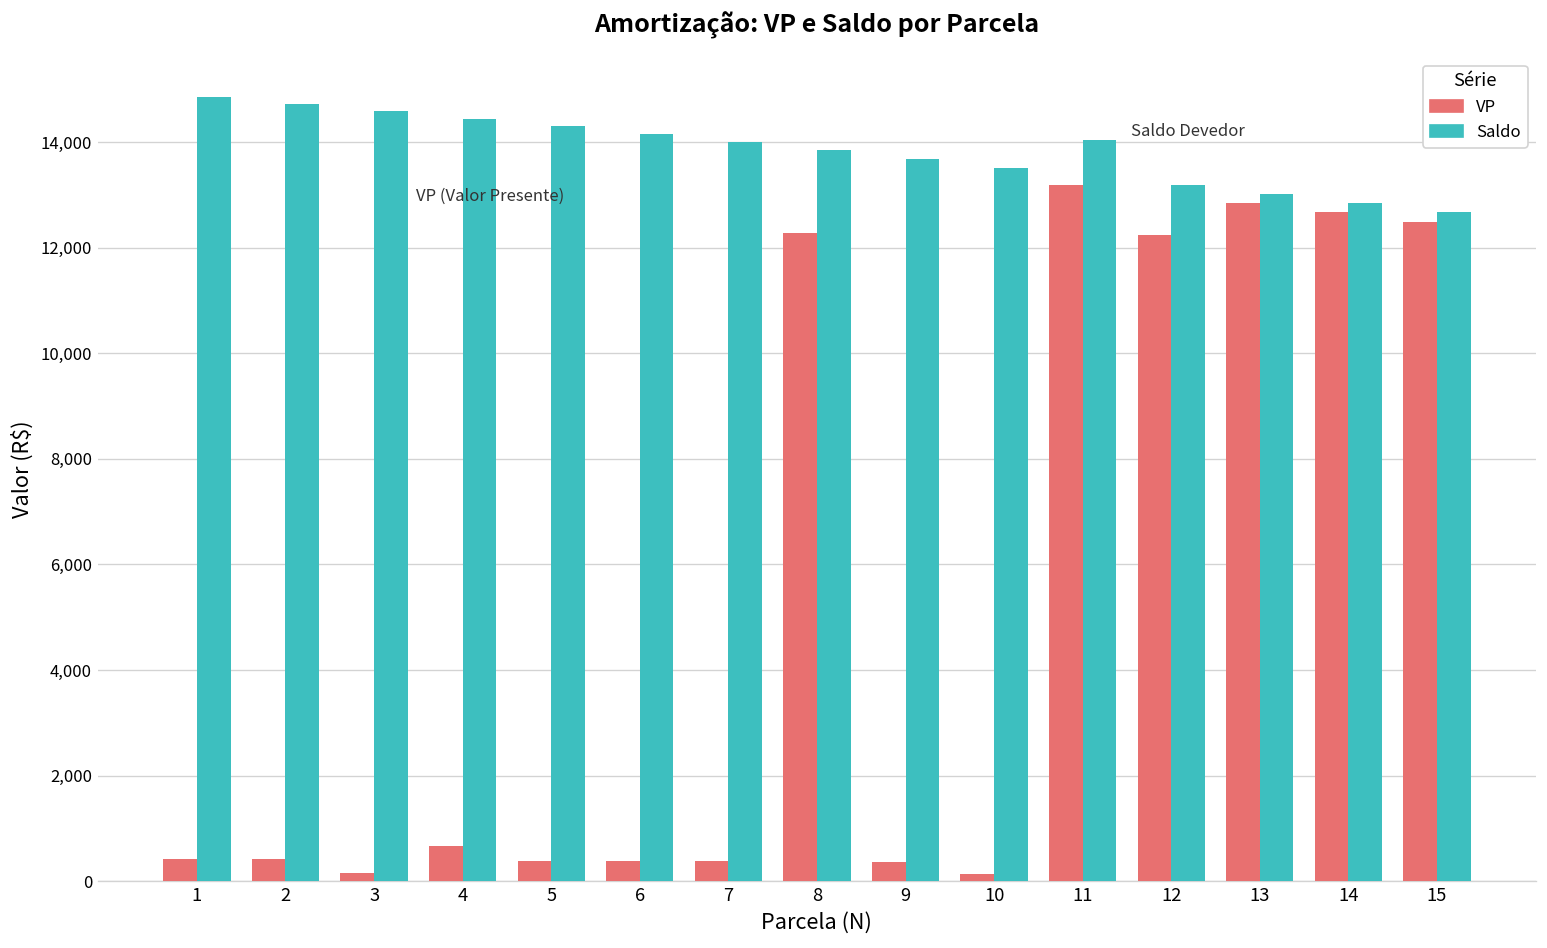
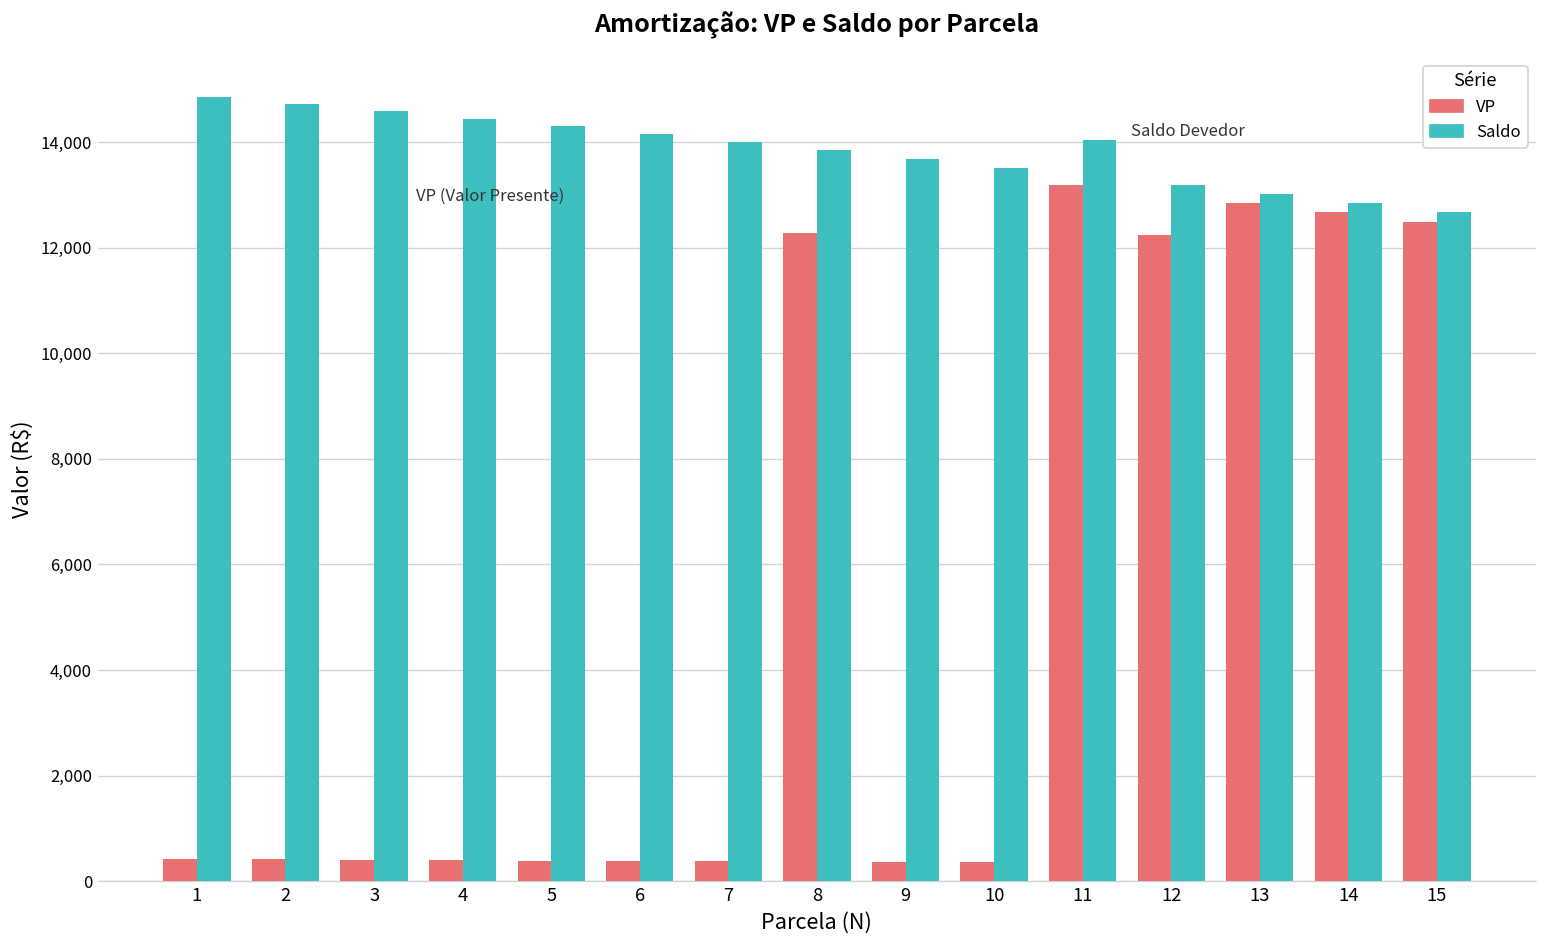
VP, 3: 200 -> 400
VP, 4: 700 -> 400
VP, 10: 100 -> 400
